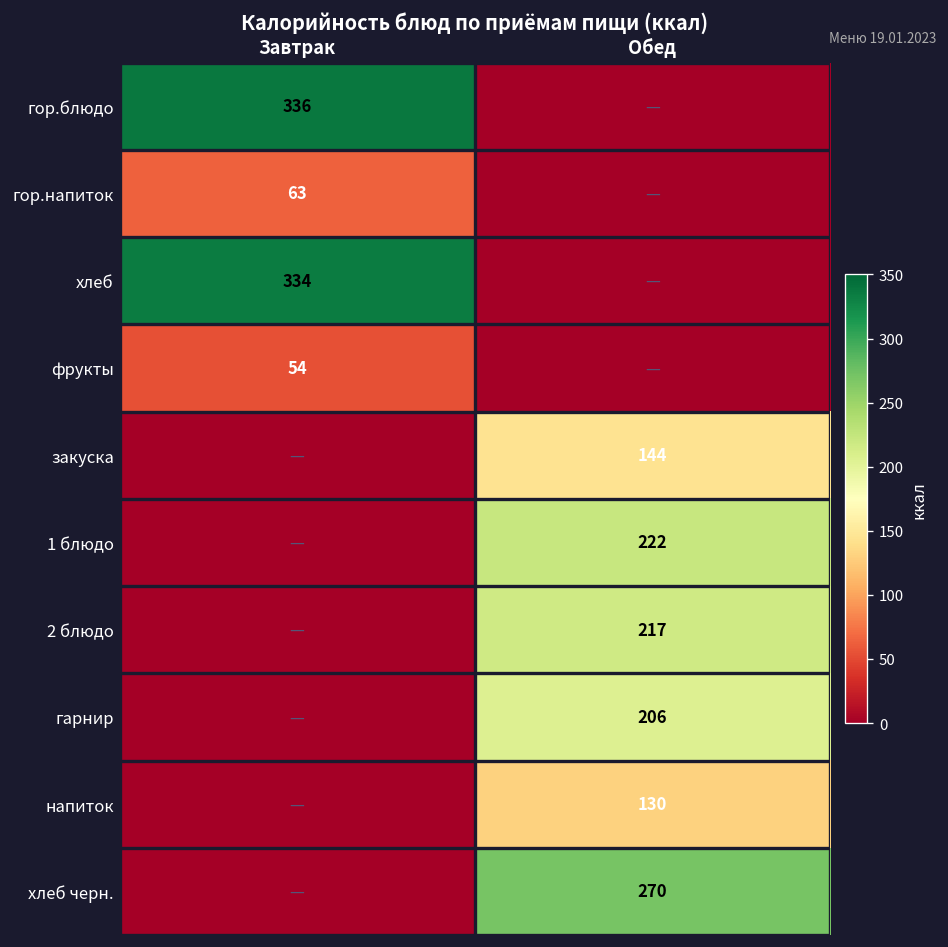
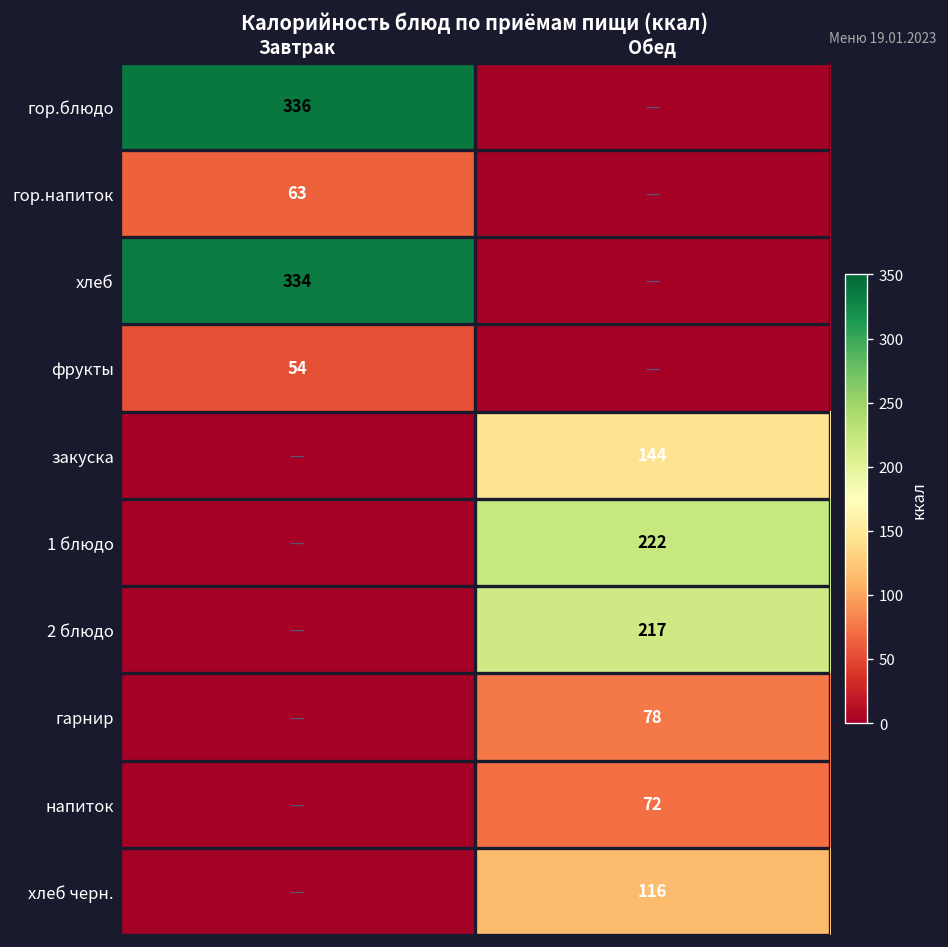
гарнир, Обед: 206 -> 78
напиток, Обед: 130 -> 72
хлеб черн., Обед: 270 -> 116
